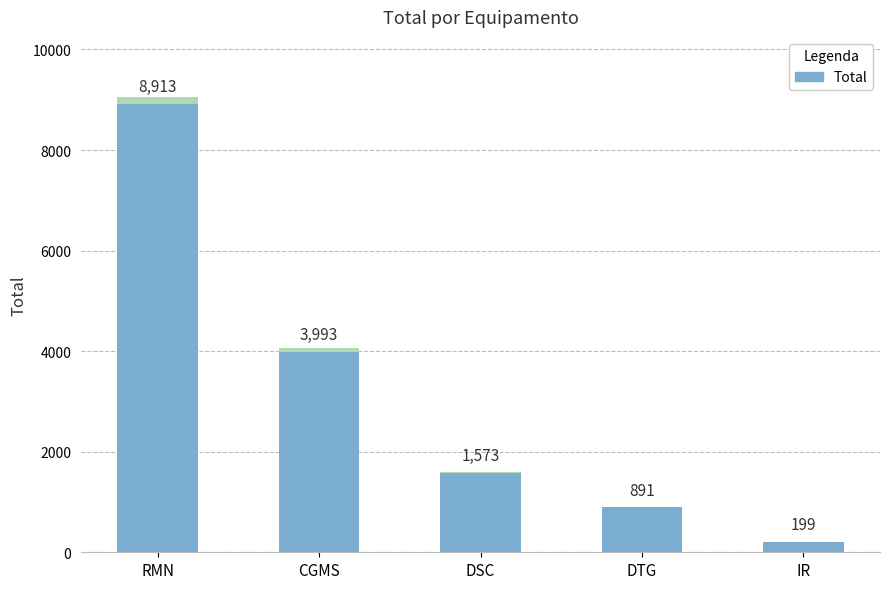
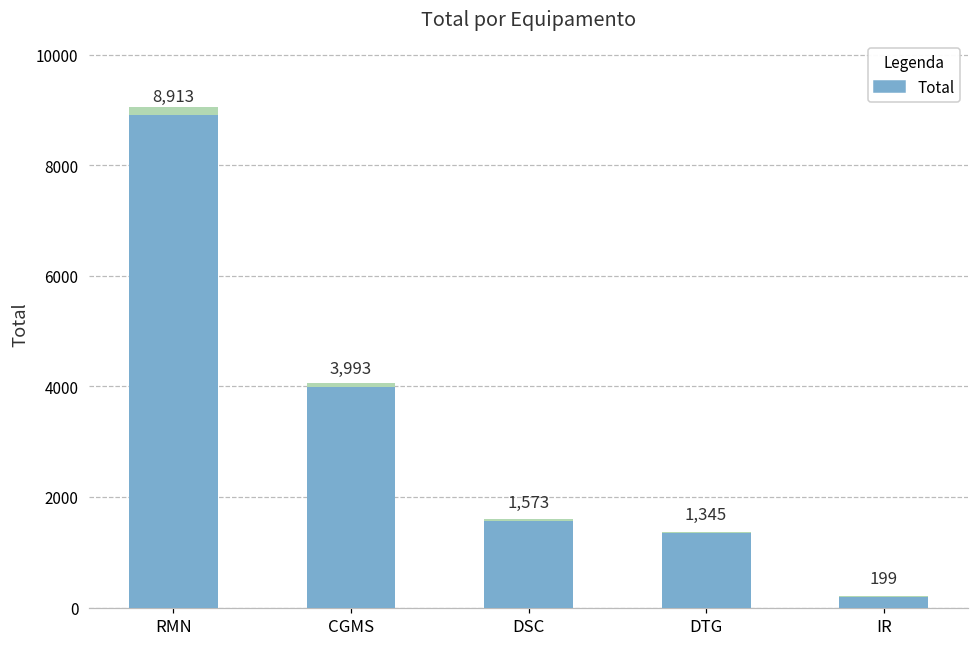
Total, DTG: 891 -> 1,345
